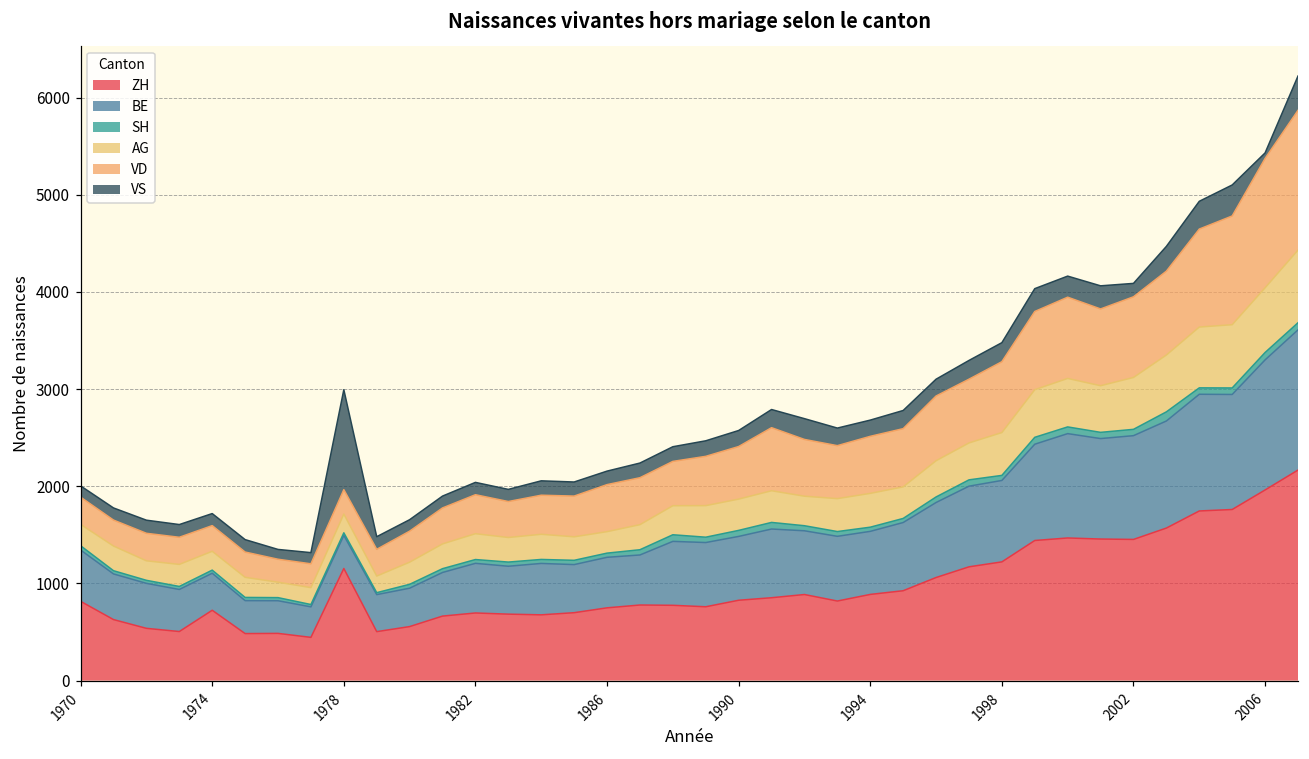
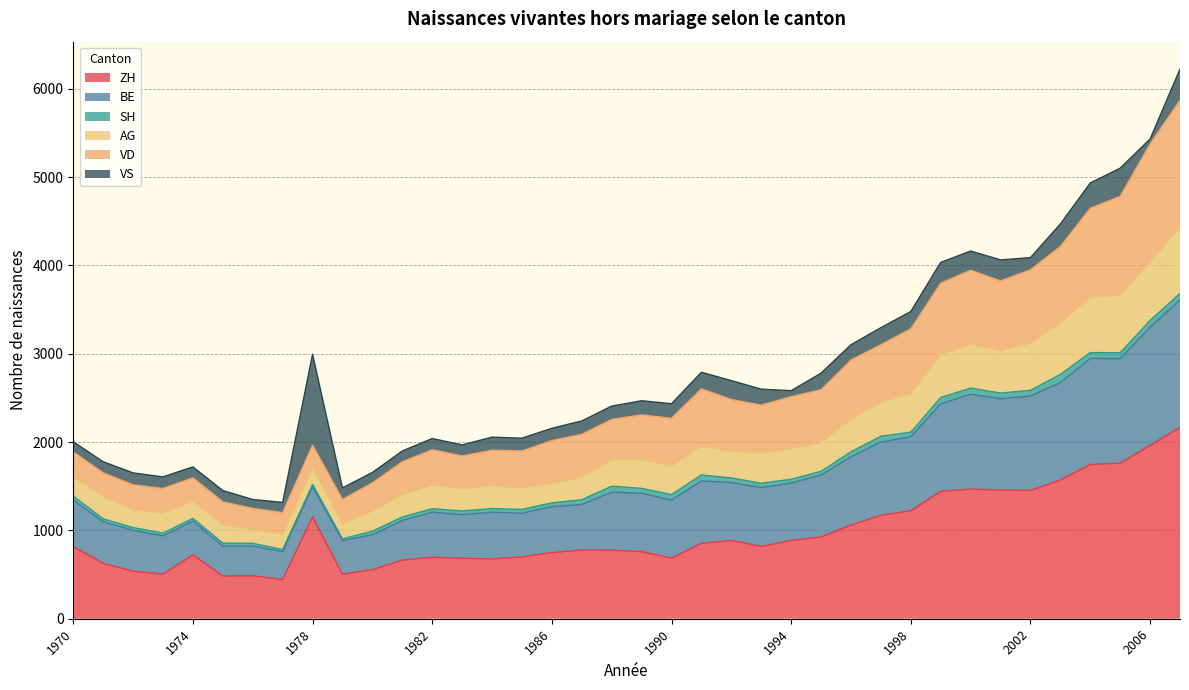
ZH, 1990: 800 -> 700
VS, 1994: 200 -> 100
